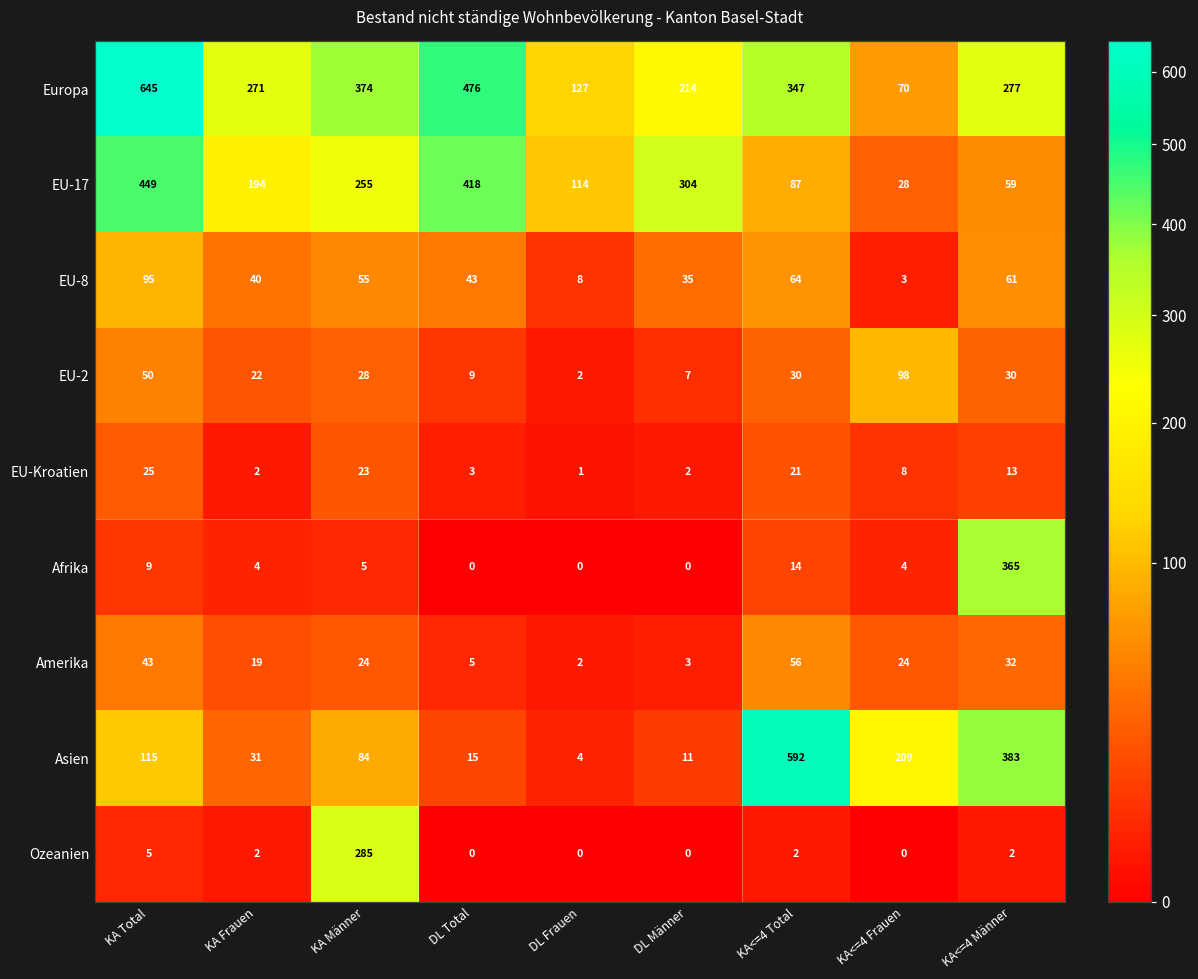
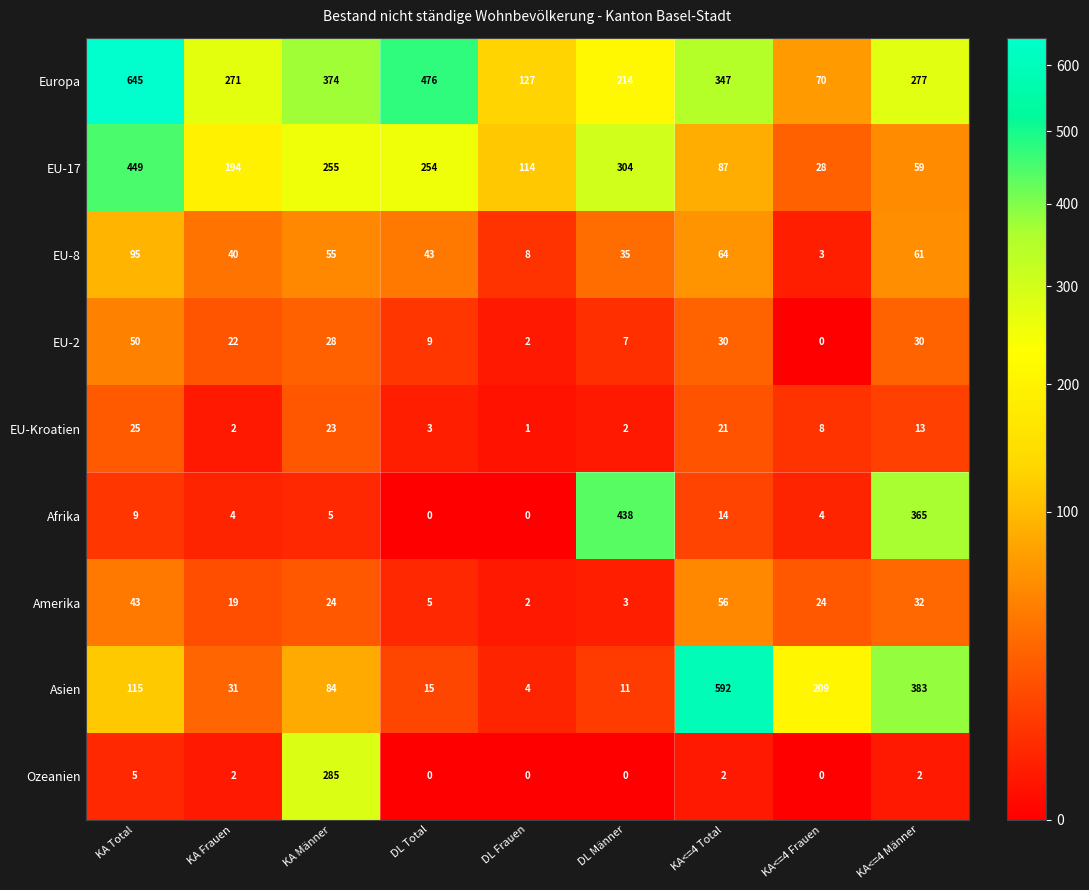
EU-17, DL Total: 418 -> 254
EU-2, KA<=4 Frauen: 98 -> 0
Afrika, DL Männer: 0 -> 438
